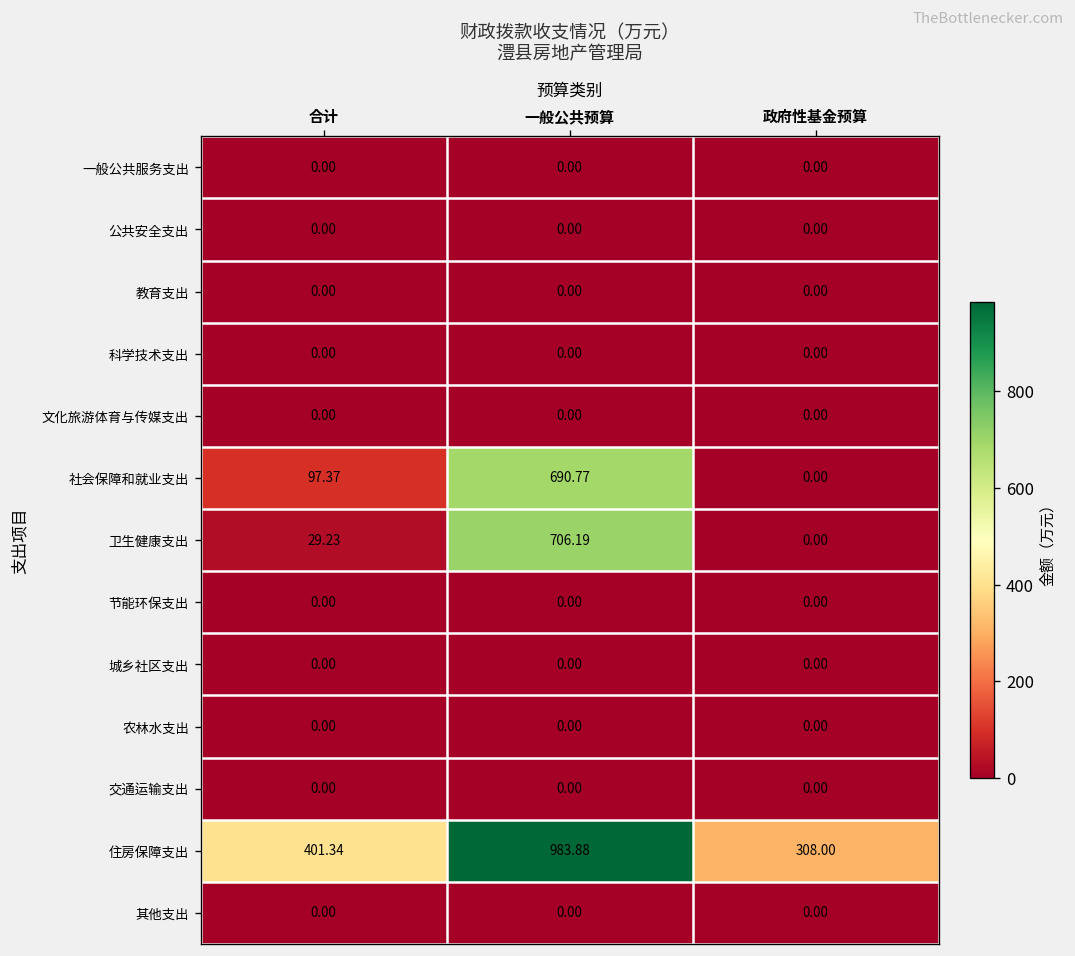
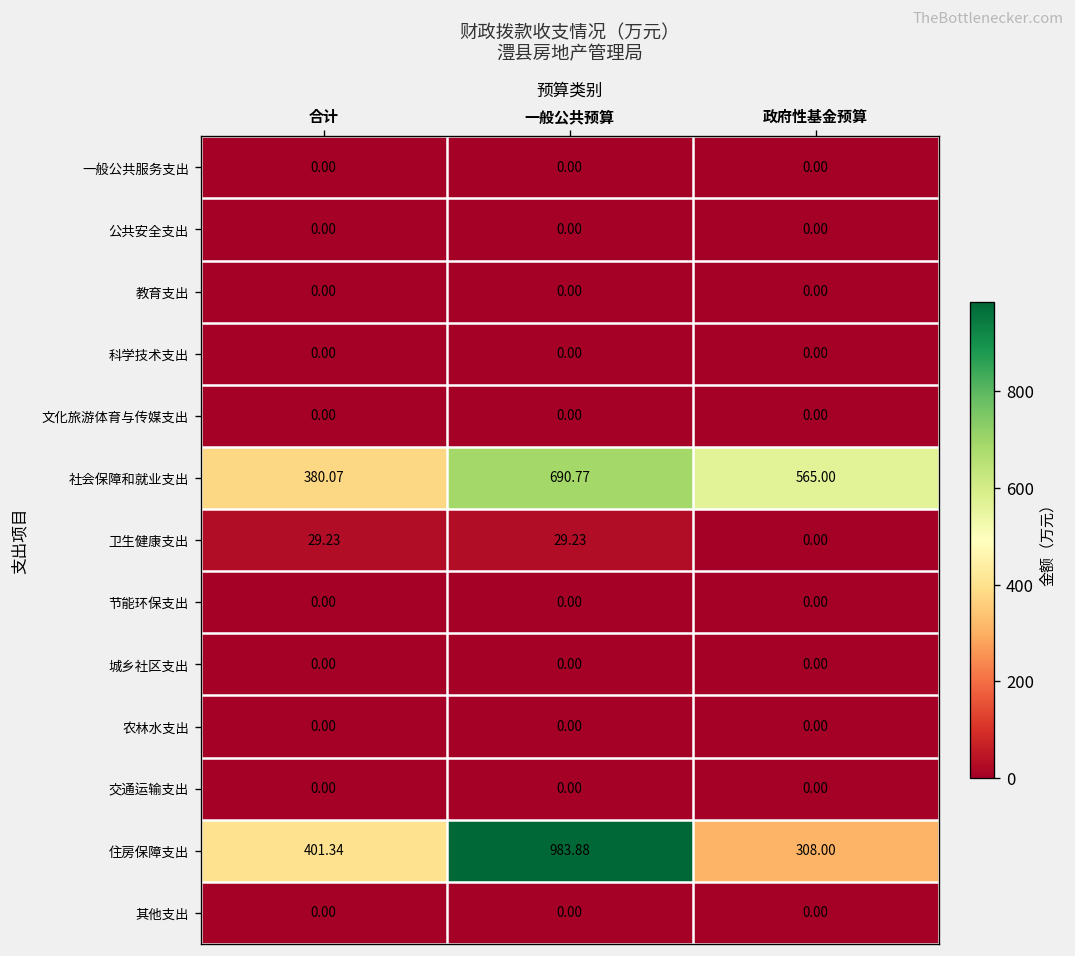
社会保障和就业支出, 合计: 97.37 -> 380.07
社会保障和就业支出, 政府性基金预算: 0.00 -> 565.00
卫生健康支出, 一般公共预算: 706.19 -> 29.23
